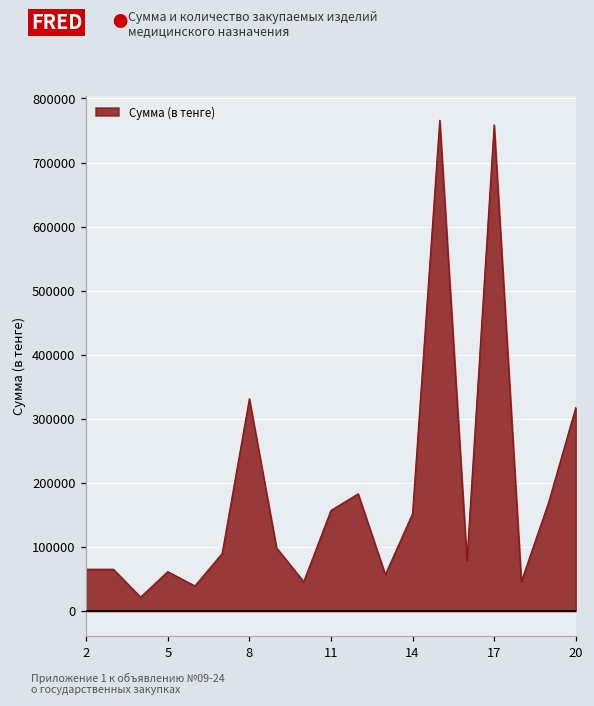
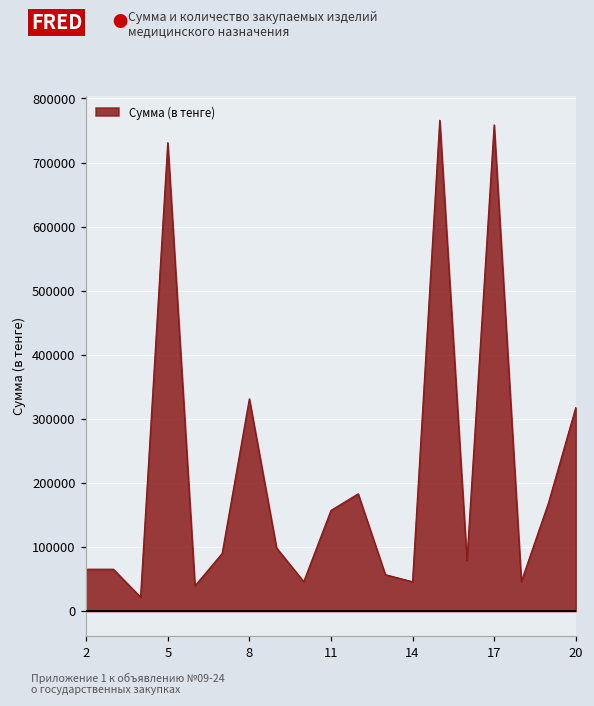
5: 60000 -> 730000
14: 150000 -> 50000
